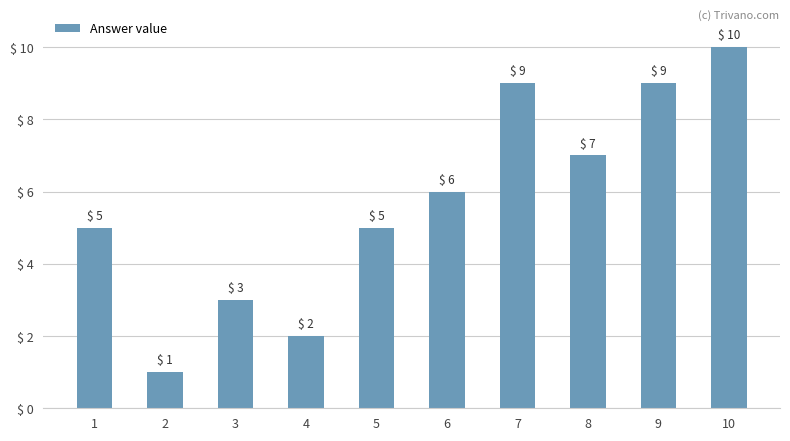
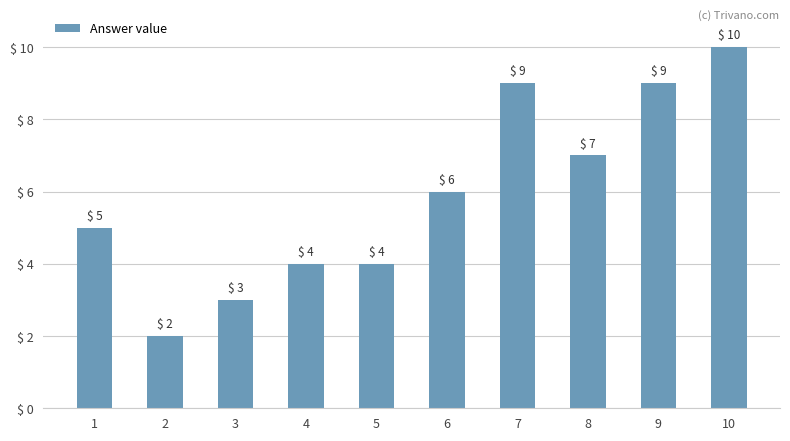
2: 1 -> 2
4: 2 -> 4
5: 5 -> 4
